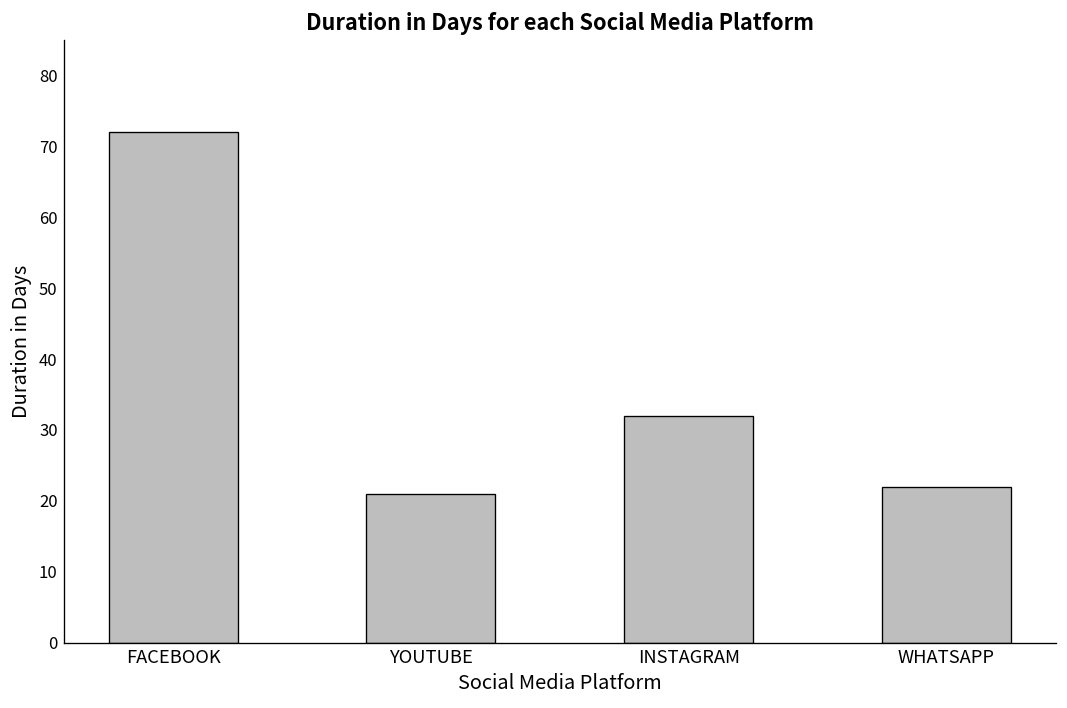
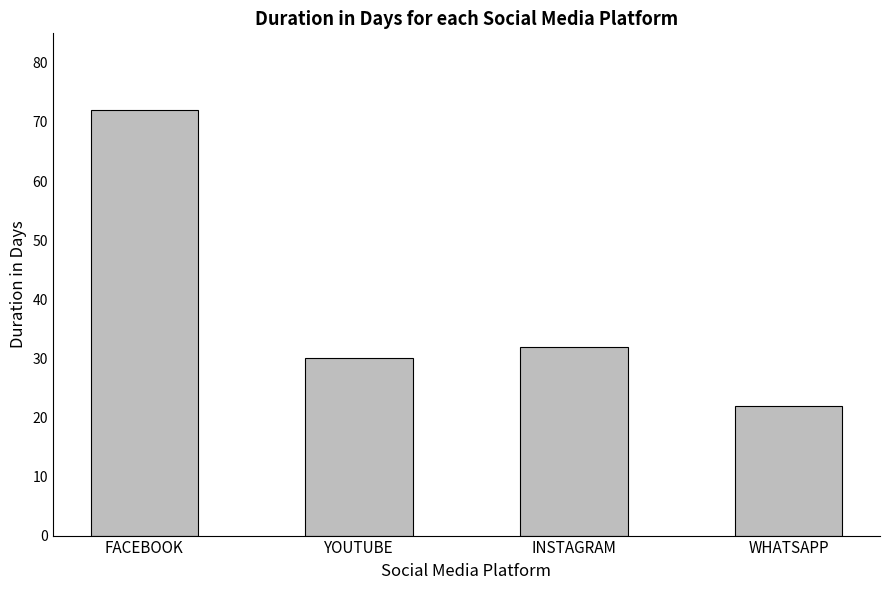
YOUTUBE: 21 -> 30
